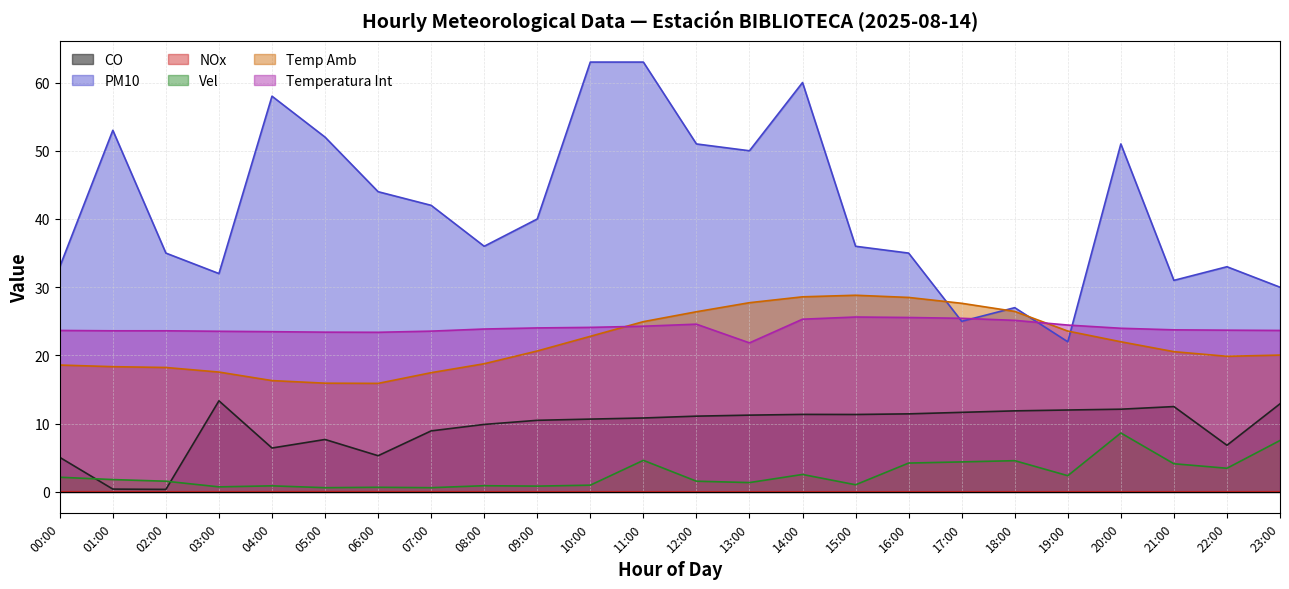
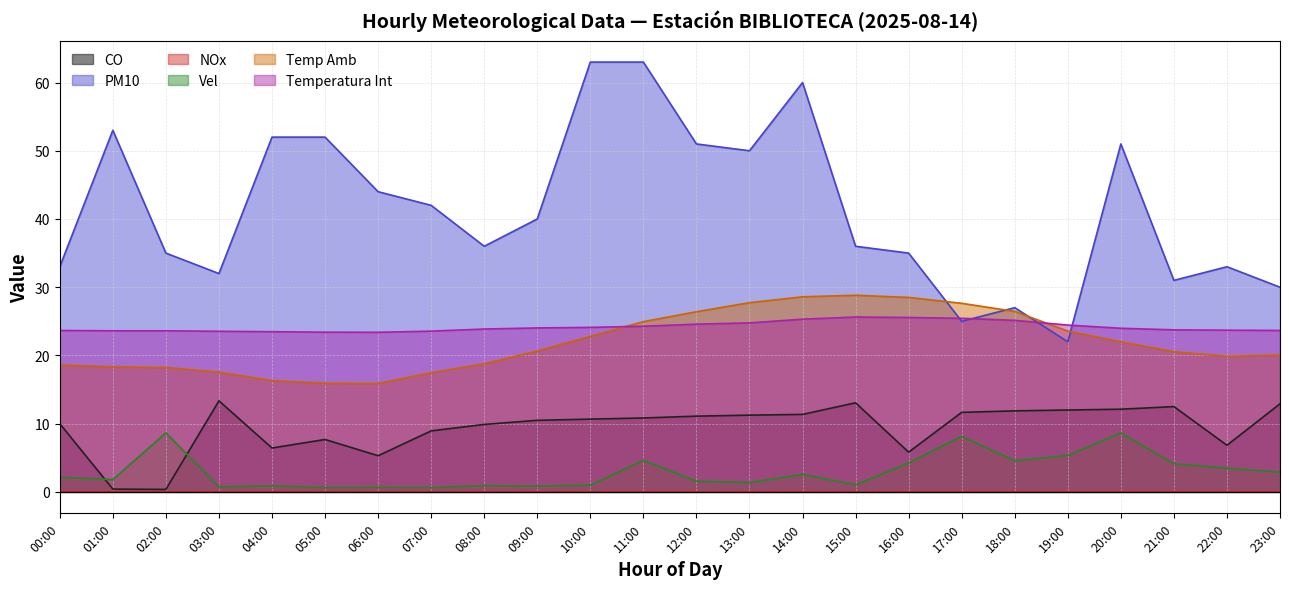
CO, 00:00: 5 -> 10
Vel, 02:00: 2 -> 9
PM10, 04:00: 58 -> 52
Temperatura Int, 13:00: 22 -> 25
CO, 15:00: 11 -> 13
CO, 16:00: 11 -> 6
Vel, 17:00: 4 -> 8
Vel, 19:00: 2 -> 5
Vel, 23:00: 8 -> 3
